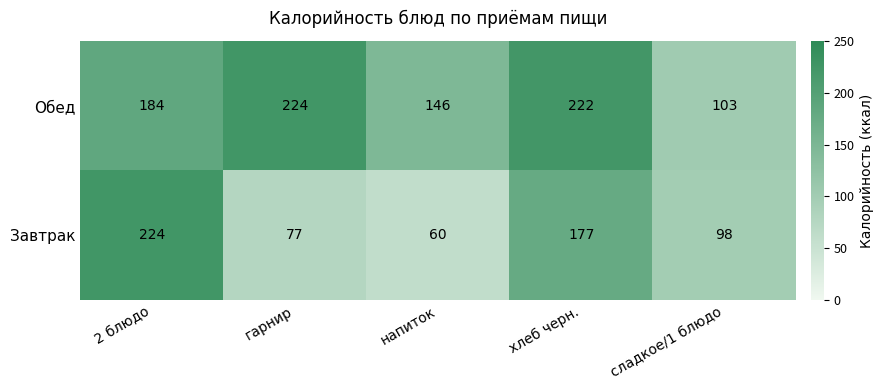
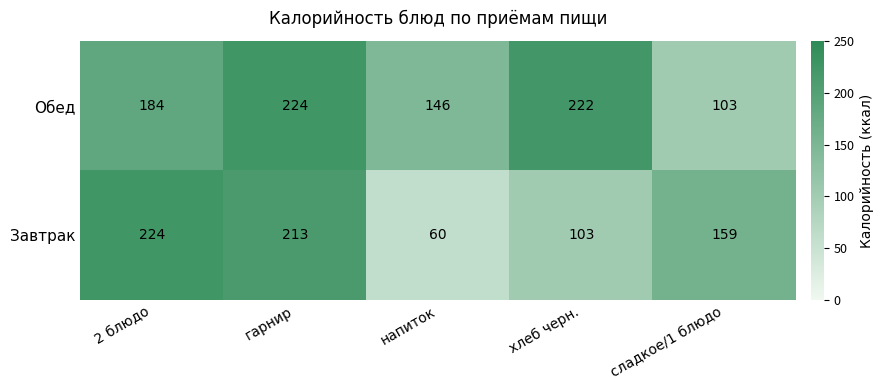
Завтрак, гарнир: 77 -> 213
Завтрак, хлеб черн.: 177 -> 103
Завтрак, сладкое/1 блюдо: 98 -> 159
